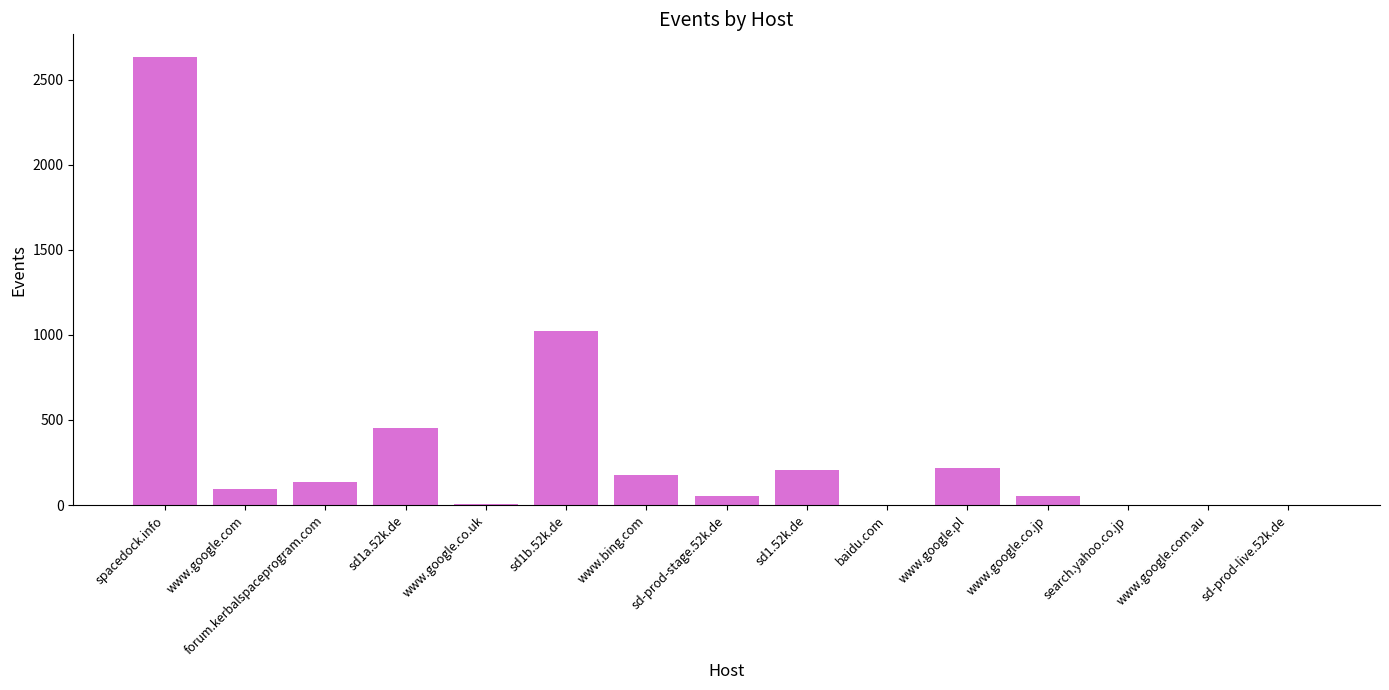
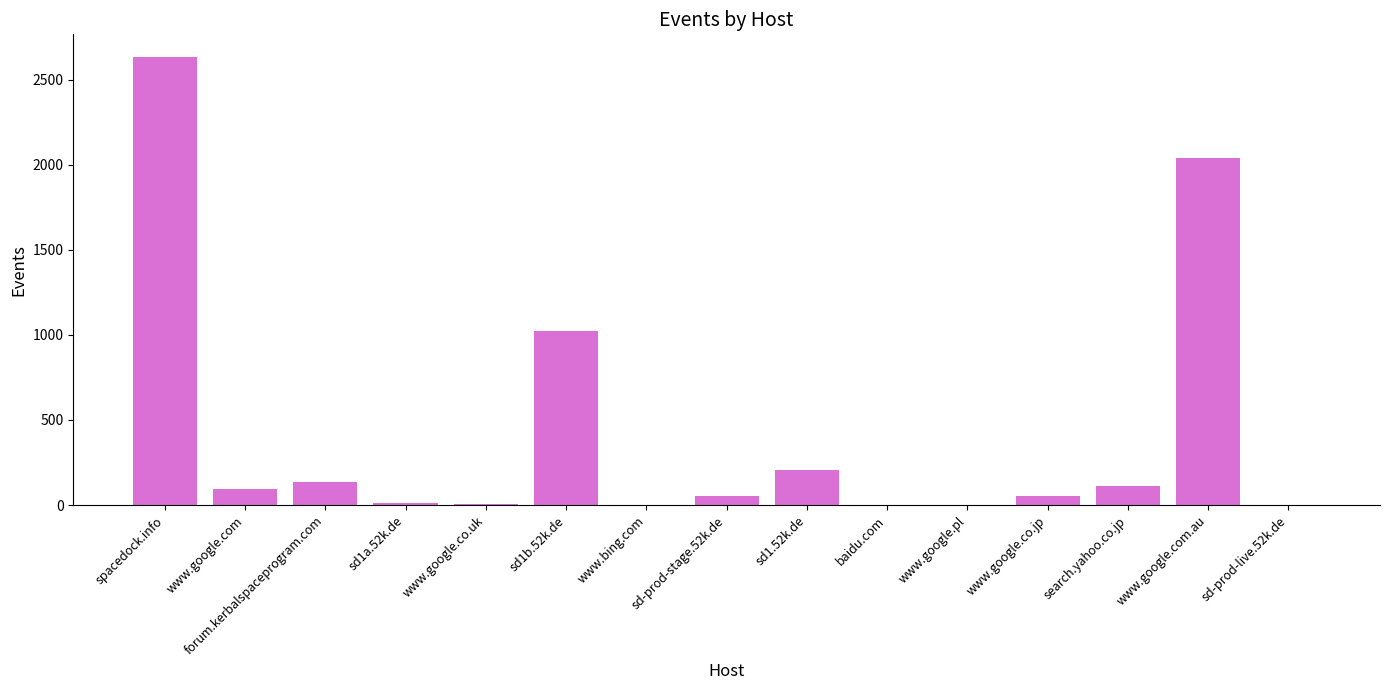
sd1a.52k.de: 450 -> 10
www.bing.com: 180 -> 0
www.google.pl: 220 -> 0
search.yahoo.co.jp: 0 -> 110
www.google.com.au: 0 -> 2040
